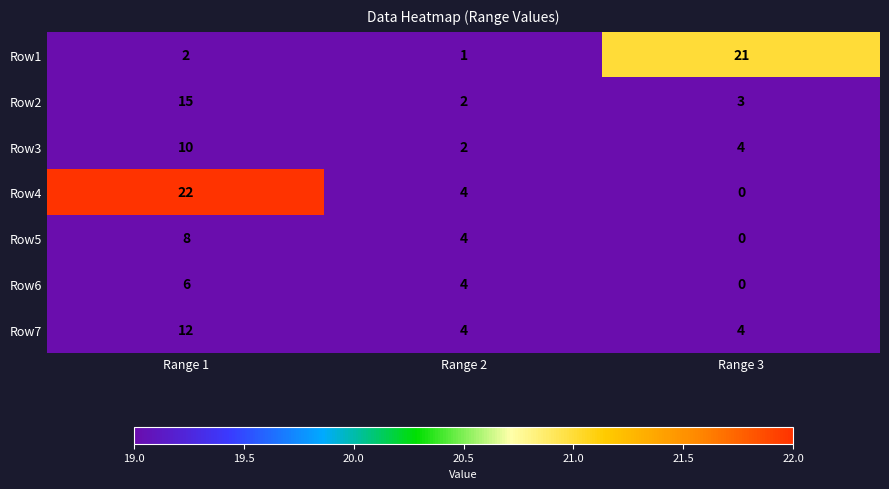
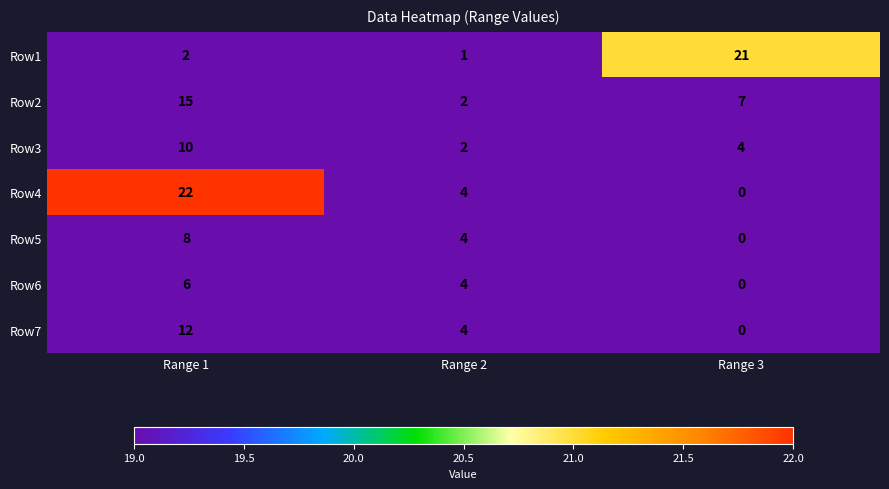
Row2, Range 3: 3 -> 7
Row7, Range 3: 4 -> 0
